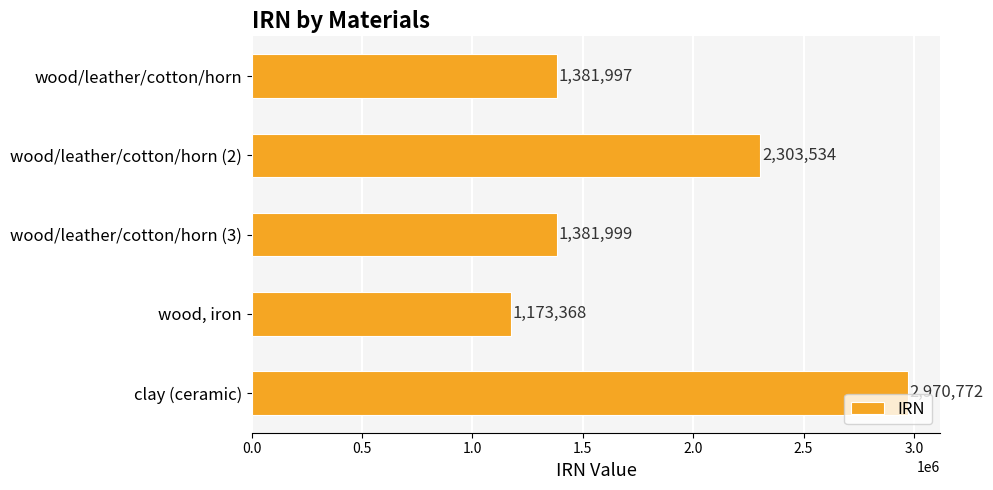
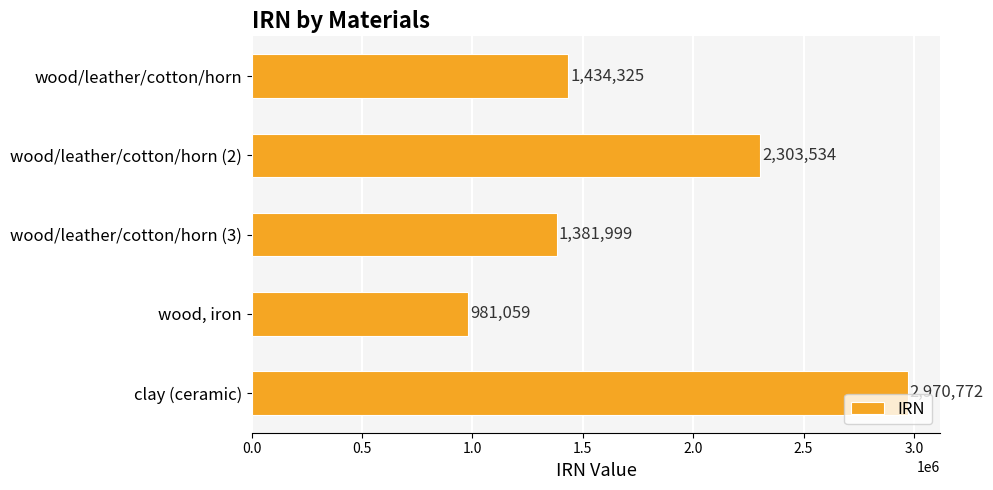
wood/leather/cotton/horn: 1,381,997 -> 1,434,325
wood, iron: 1,173,368 -> 981,059
